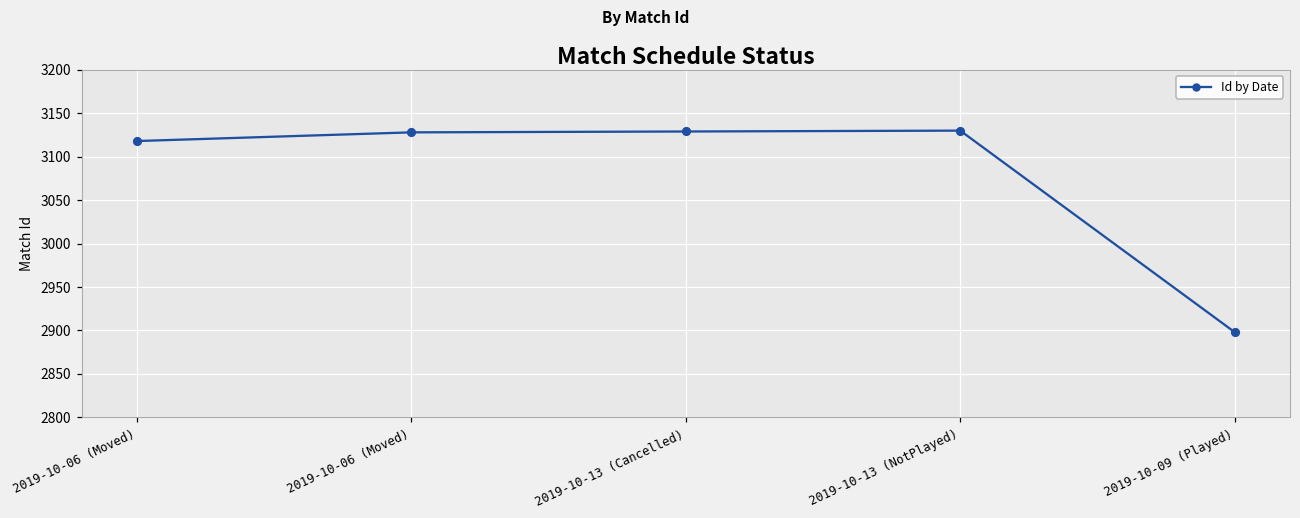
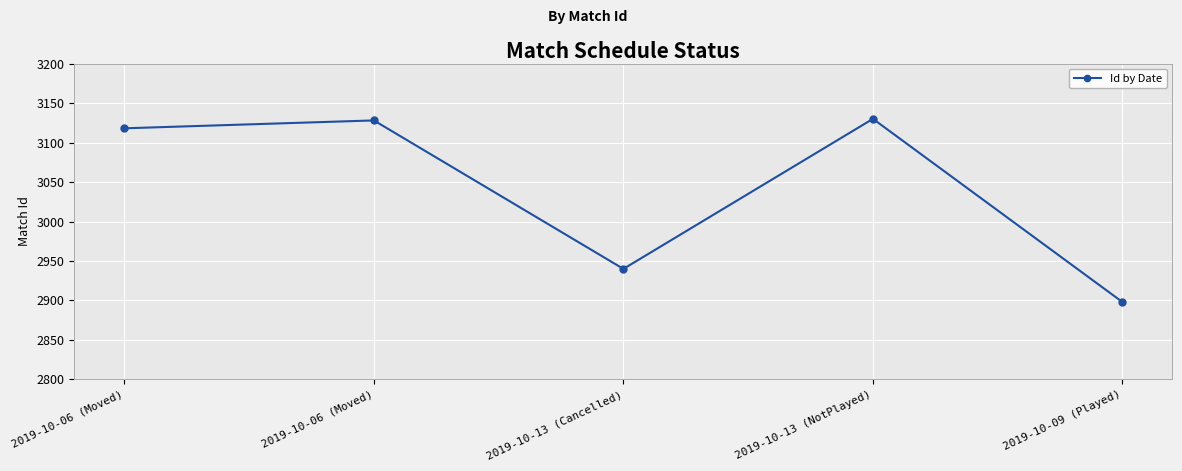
2019-10-13 (Cancelled): 3130 -> 2940
